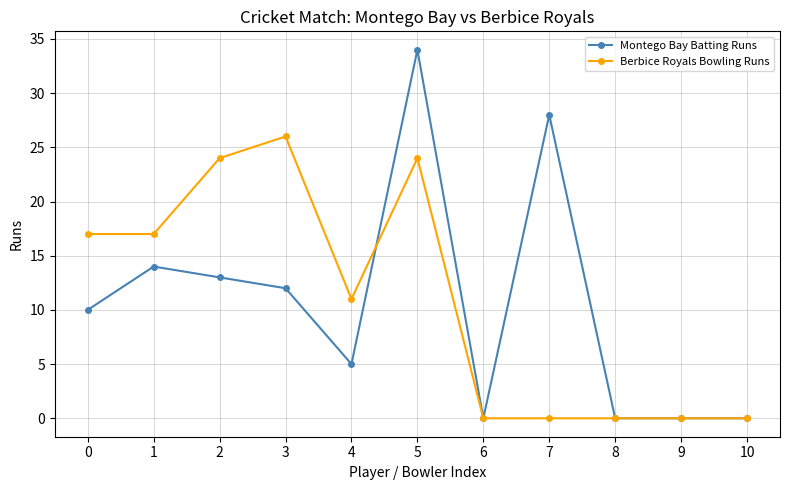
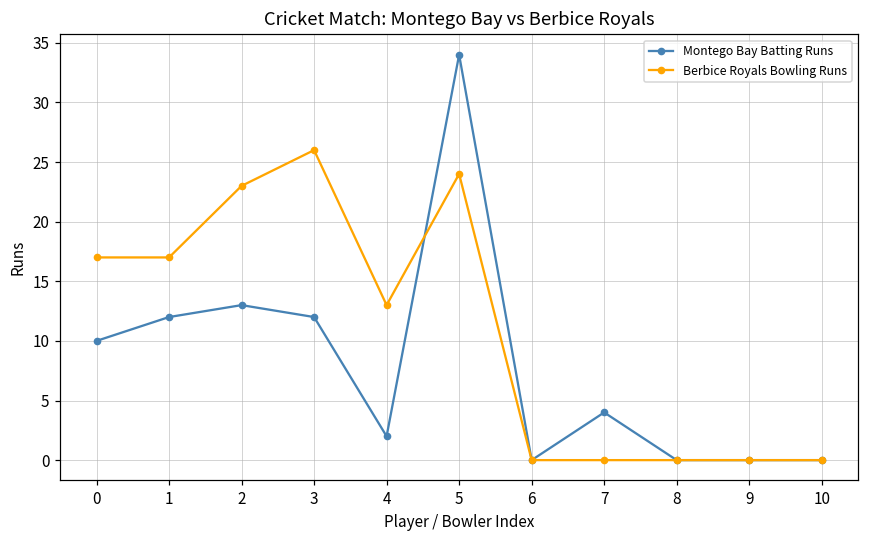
Montego Bay Batting Runs, 1: 14 -> 12
Berbice Royals Bowling Runs, 2: 24 -> 23
Montego Bay Batting Runs, 4: 5 -> 2
Berbice Royals Bowling Runs, 4: 11 -> 13
Montego Bay Batting Runs, 7: 28 -> 4
